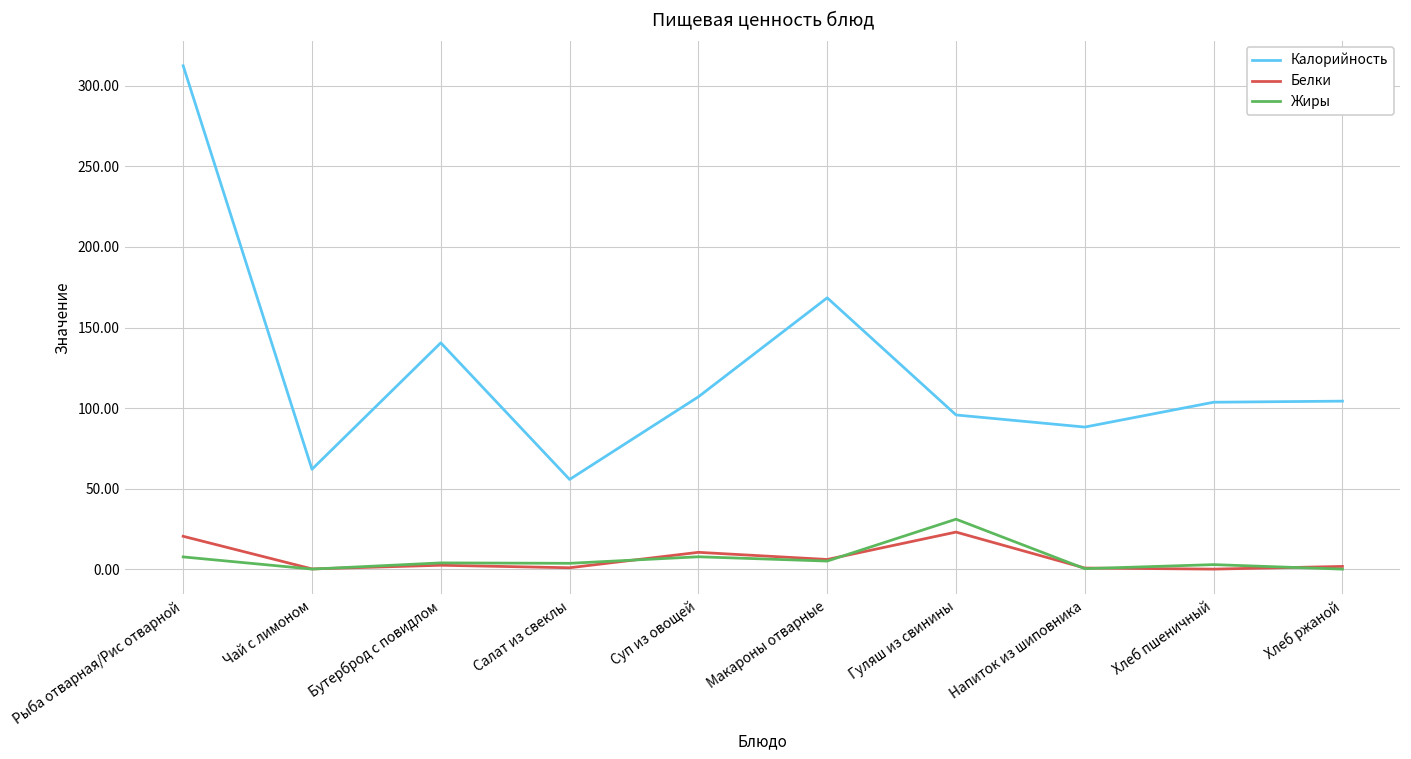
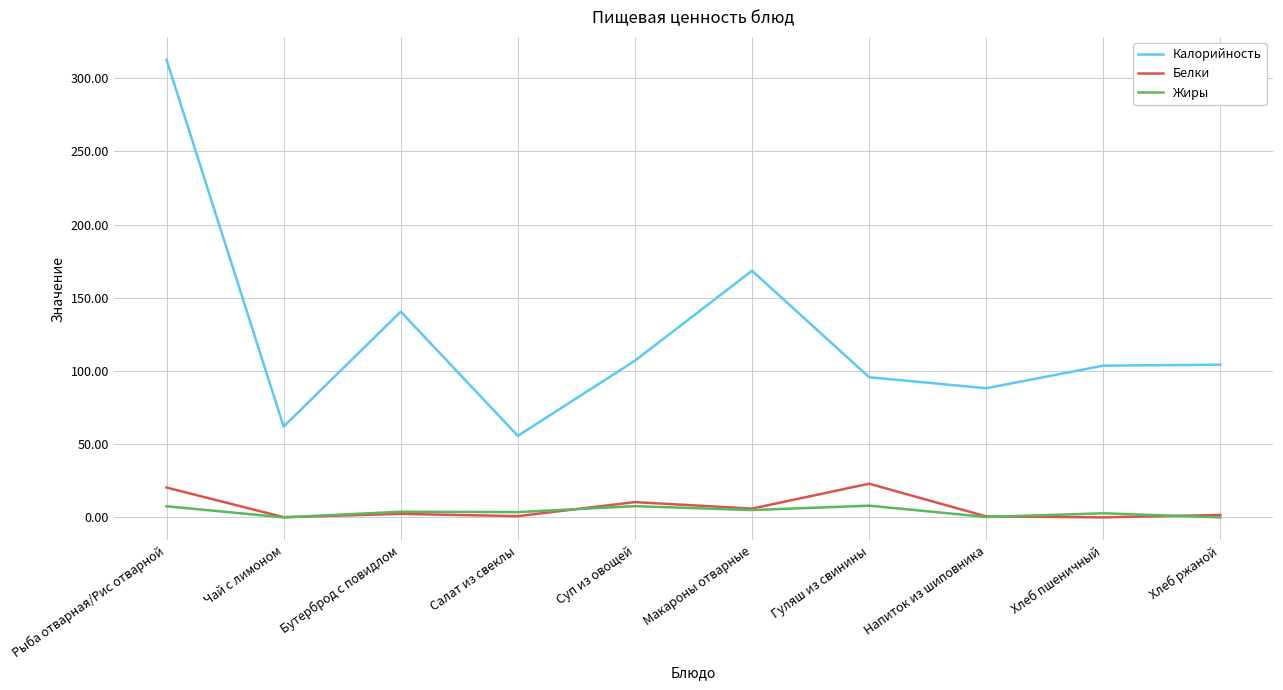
Жиры, Гуляш из свинины: 31 -> 8
